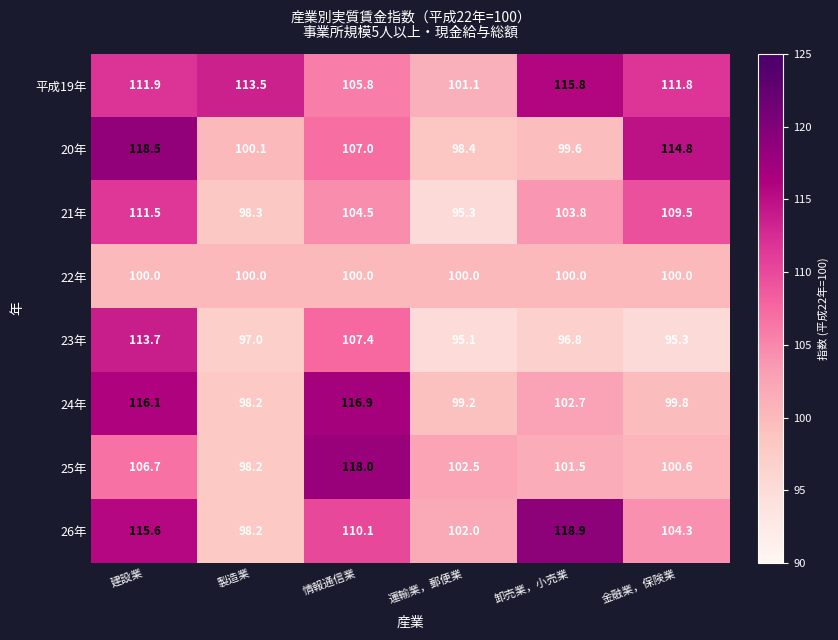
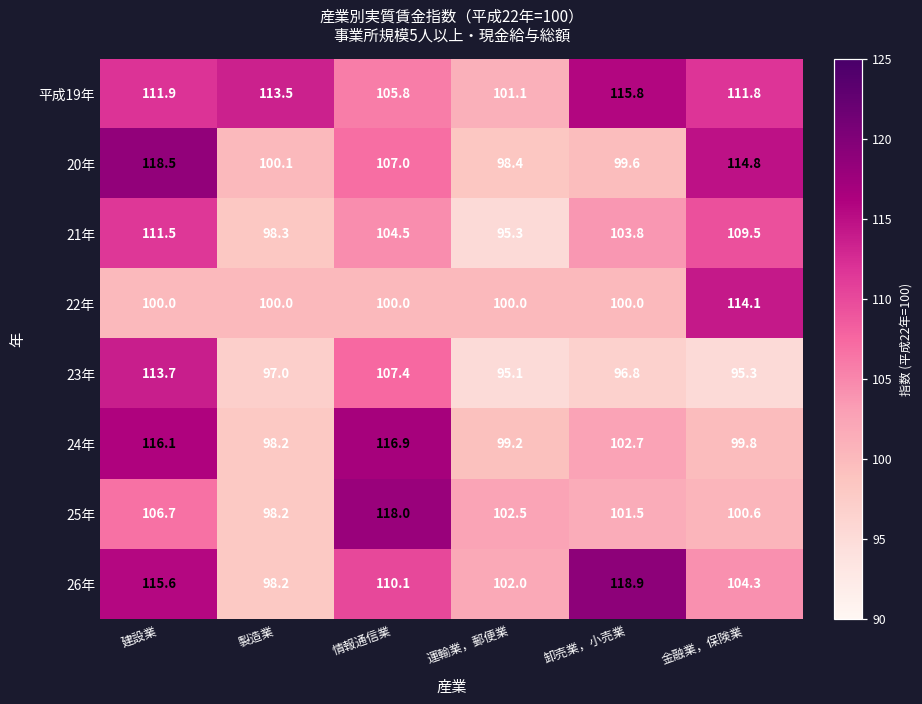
22年, 金融業，保険業: 100.0 -> 114.1
